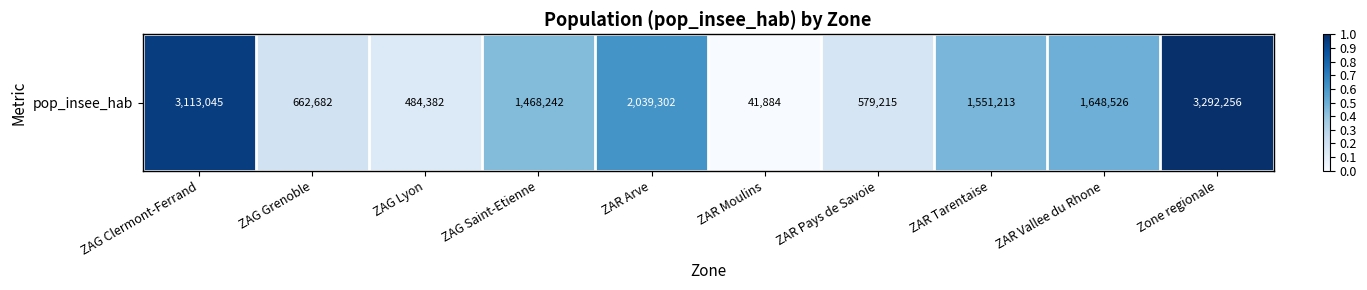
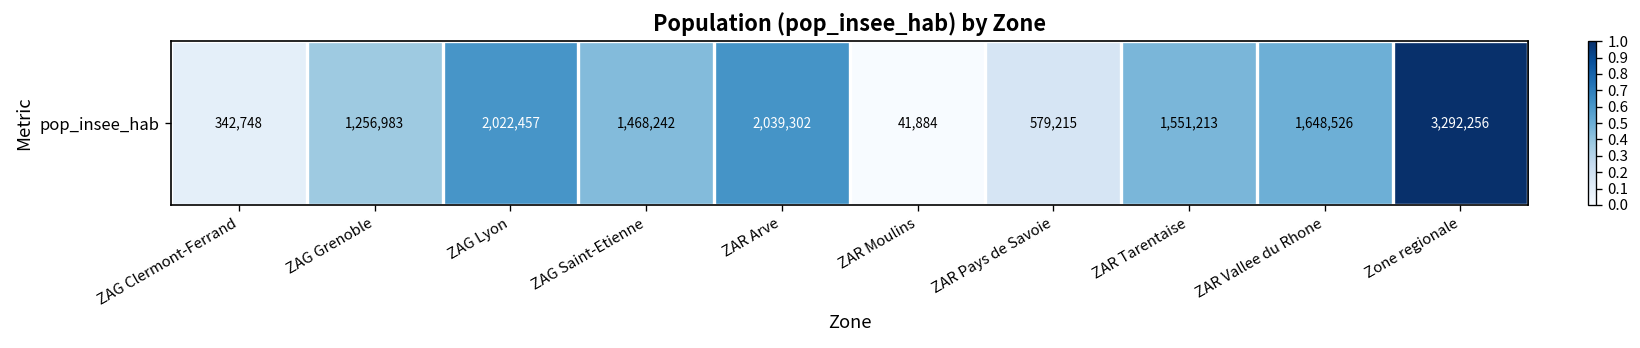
pop_insee_hab, ZAG Clermont-Ferrand: 3,113,045 -> 342,748
pop_insee_hab, ZAG Grenoble: 662,682 -> 1,256,983
pop_insee_hab, ZAG Lyon: 484,382 -> 2,022,457
